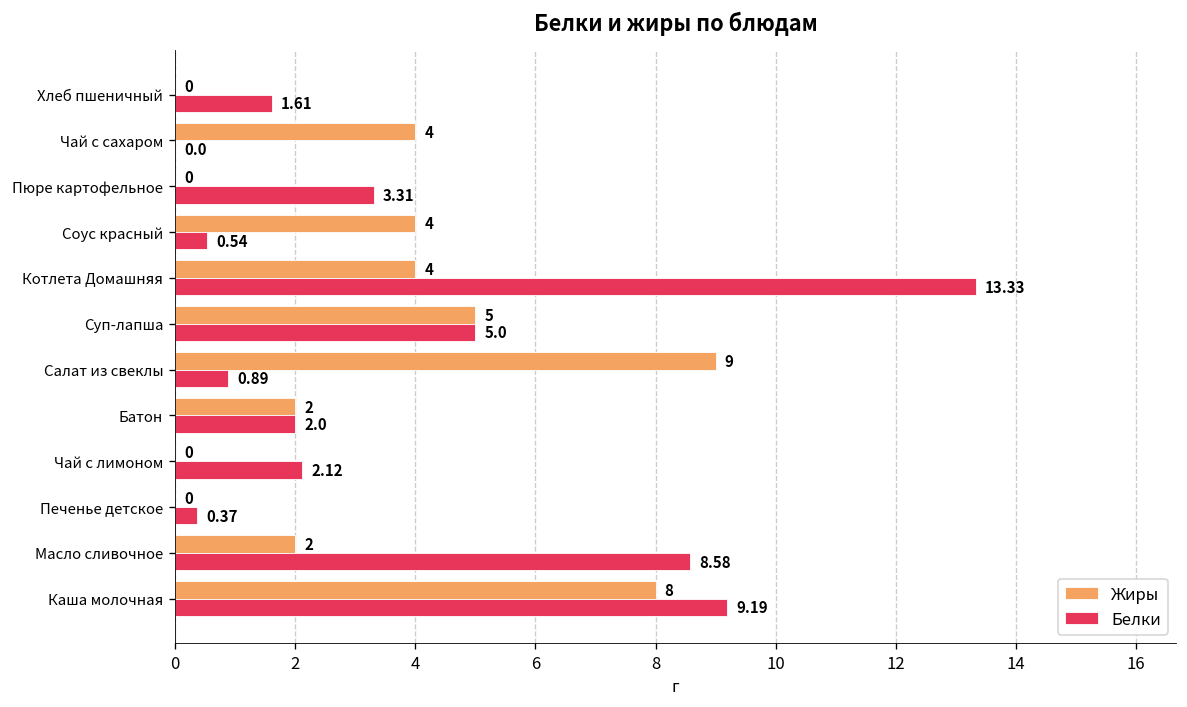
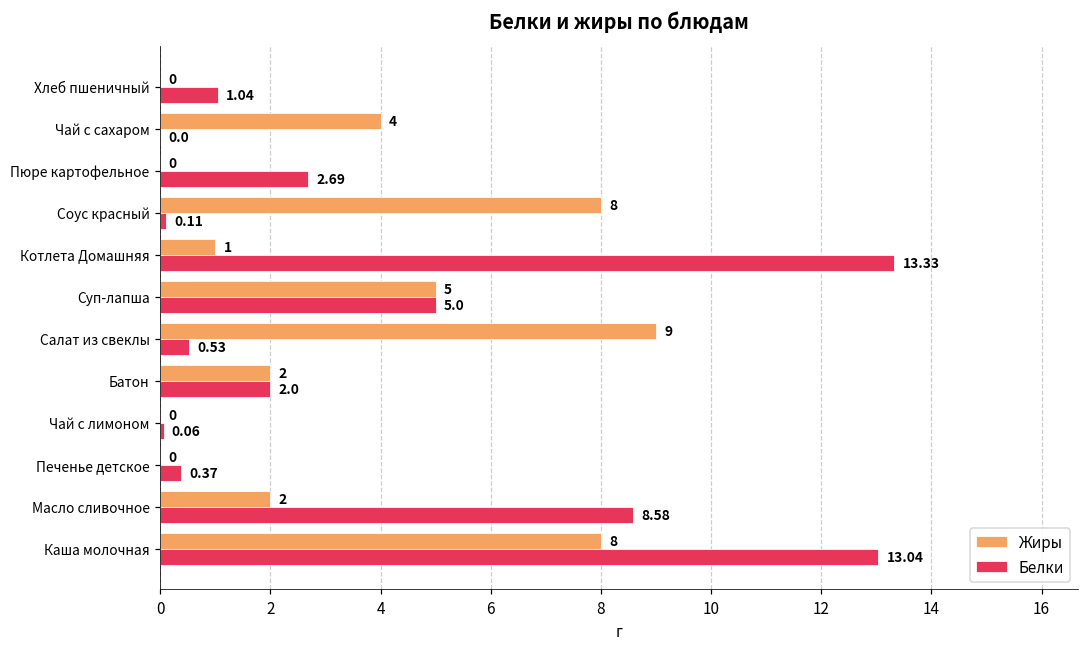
Белки, Хлеб пшеничный: 1.61 -> 1.04
Белки, Пюре картофельное: 3.31 -> 2.69
Жиры, Соус красный: 4 -> 8
Белки, Соус красный: 0.54 -> 0.11
Жиры, Котлета Домашняя: 4 -> 1
Белки, Салат из свеклы: 0.89 -> 0.53
Белки, Чай с лимоном: 2.12 -> 0.06
Белки, Каша молочная: 9.19 -> 13.04
